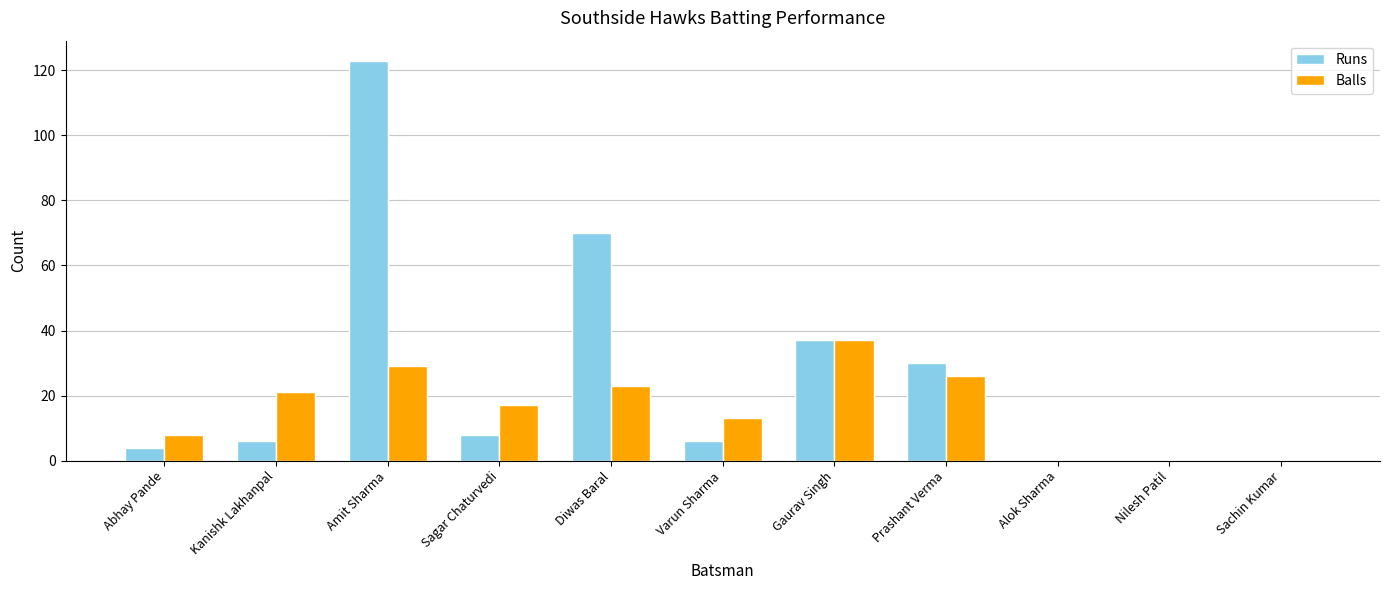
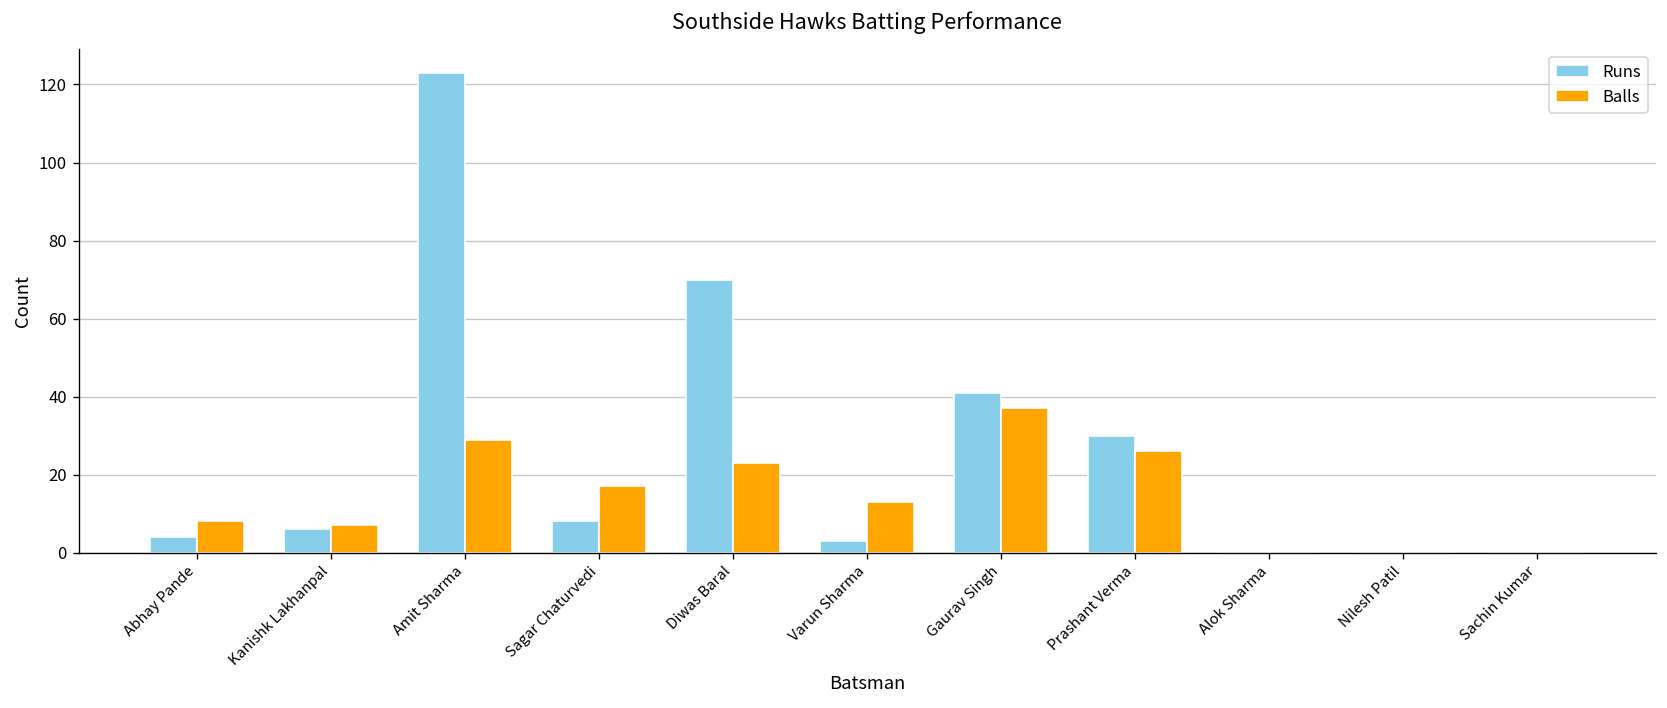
Balls, Kanishk Lakhanpal: 21 -> 7
Runs, Varun Sharma: 6 -> 3
Runs, Gaurav Singh: 37 -> 41
